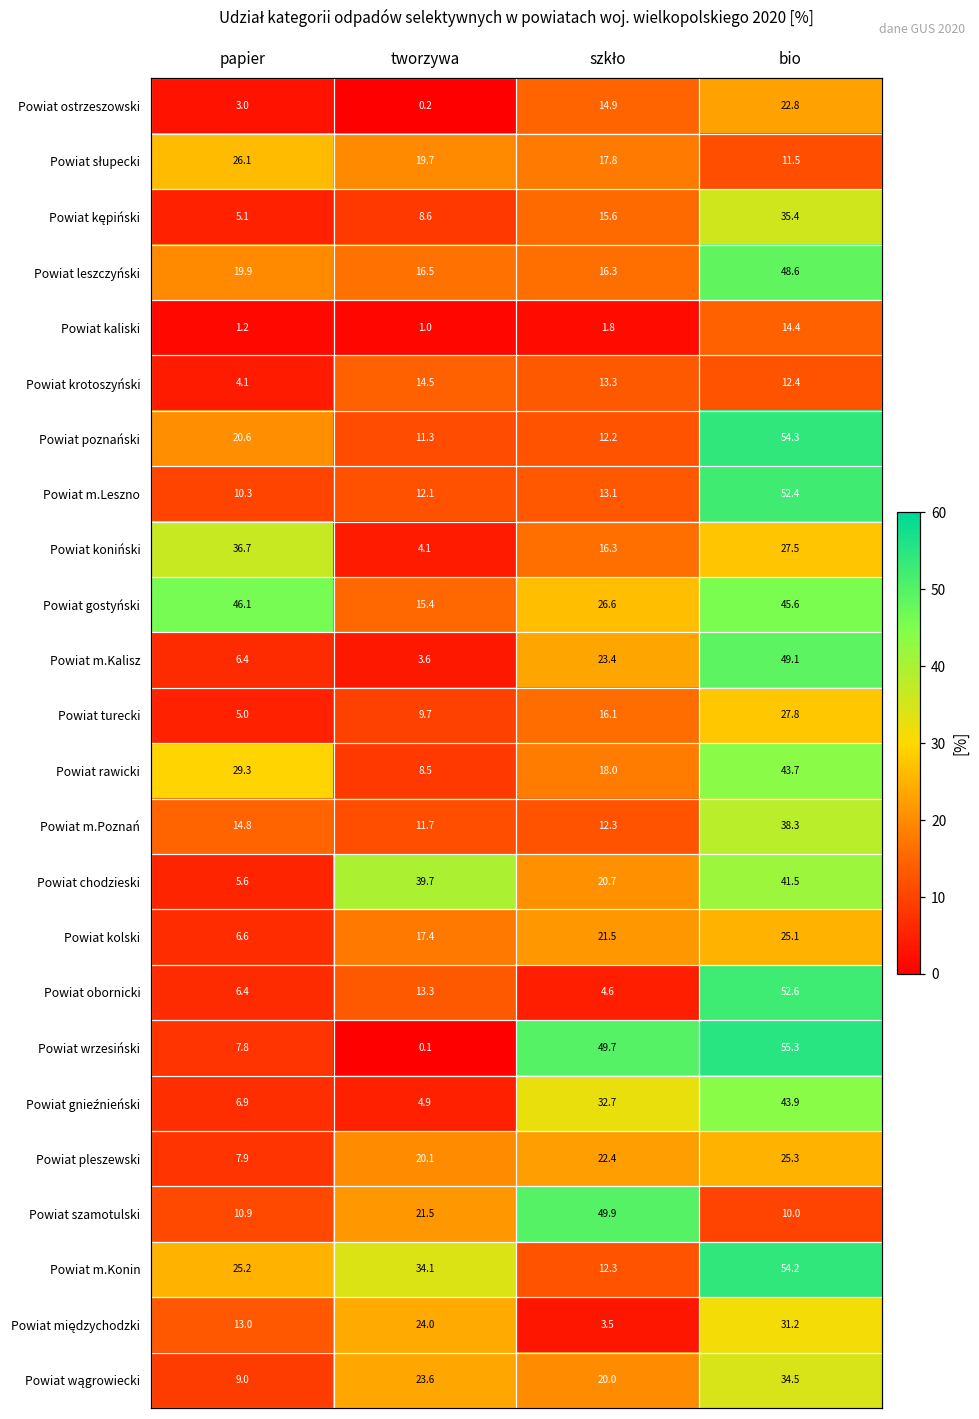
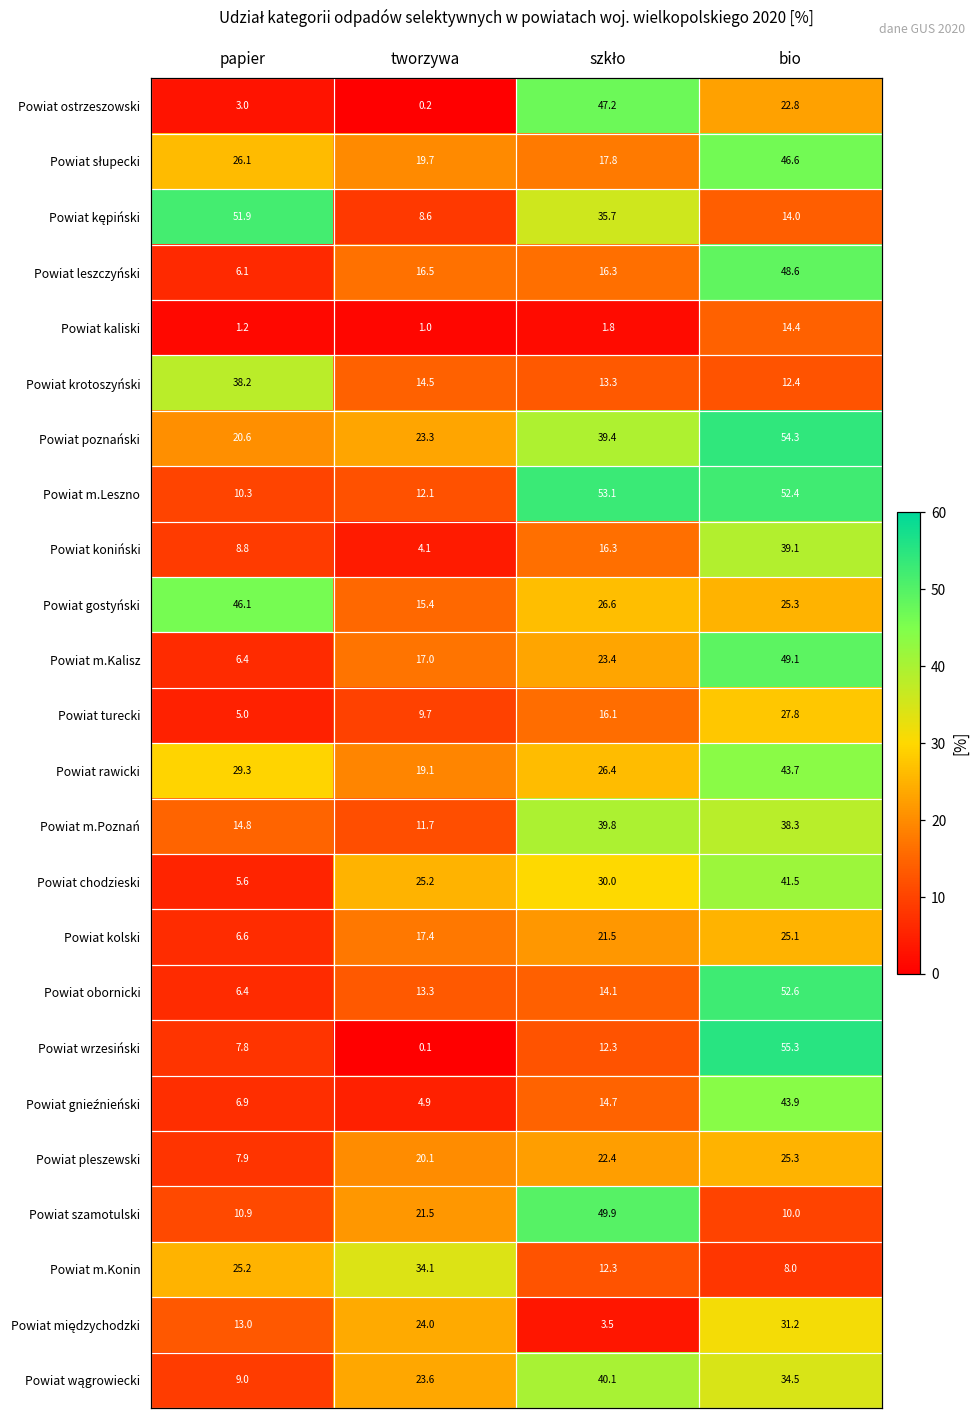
Powiat ostrzeszowski, szkło: 14.9 -> 47.2
Powiat słupecki, bio: 11.5 -> 46.6
Powiat kępiński, papier: 5.1 -> 51.9
Powiat kępiński, szkło: 15.6 -> 35.7
Powiat kępiński, bio: 35.4 -> 14.0
Powiat leszczyński, papier: 19.9 -> 6.1
Powiat krotoszyński, papier: 4.1 -> 38.2
Powiat poznański, tworzywa: 11.3 -> 23.3
Powiat poznański, szkło: 12.2 -> 39.4
Powiat m.Leszno, szkło: 13.1 -> 53.1
Powiat koniński, papier: 36.7 -> 8.8
Powiat koniński, bio: 27.5 -> 39.1
Powiat gostyński, bio: 45.6 -> 25.3
Powiat m.Kalisz, tworzywa: 3.6 -> 17.0
Powiat rawicki, tworzywa: 8.5 -> 19.1
Powiat rawicki, szkło: 18.0 -> 26.4
Powiat m.Poznań, szkło: 12.3 -> 39.8
Powiat chodzieski, tworzywa: 39.7 -> 25.2
Powiat chodzieski, szkło: 20.7 -> 30.0
Powiat obornicki, szkło: 4.6 -> 14.1
Powiat wrzesiński, szkło: 49.7 -> 12.3
Powiat gnieźnieński, szkło: 32.7 -> 14.7
Powiat m.Konin, bio: 54.2 -> 8.0
Powiat wągrowiecki, szkło: 20.0 -> 40.1
